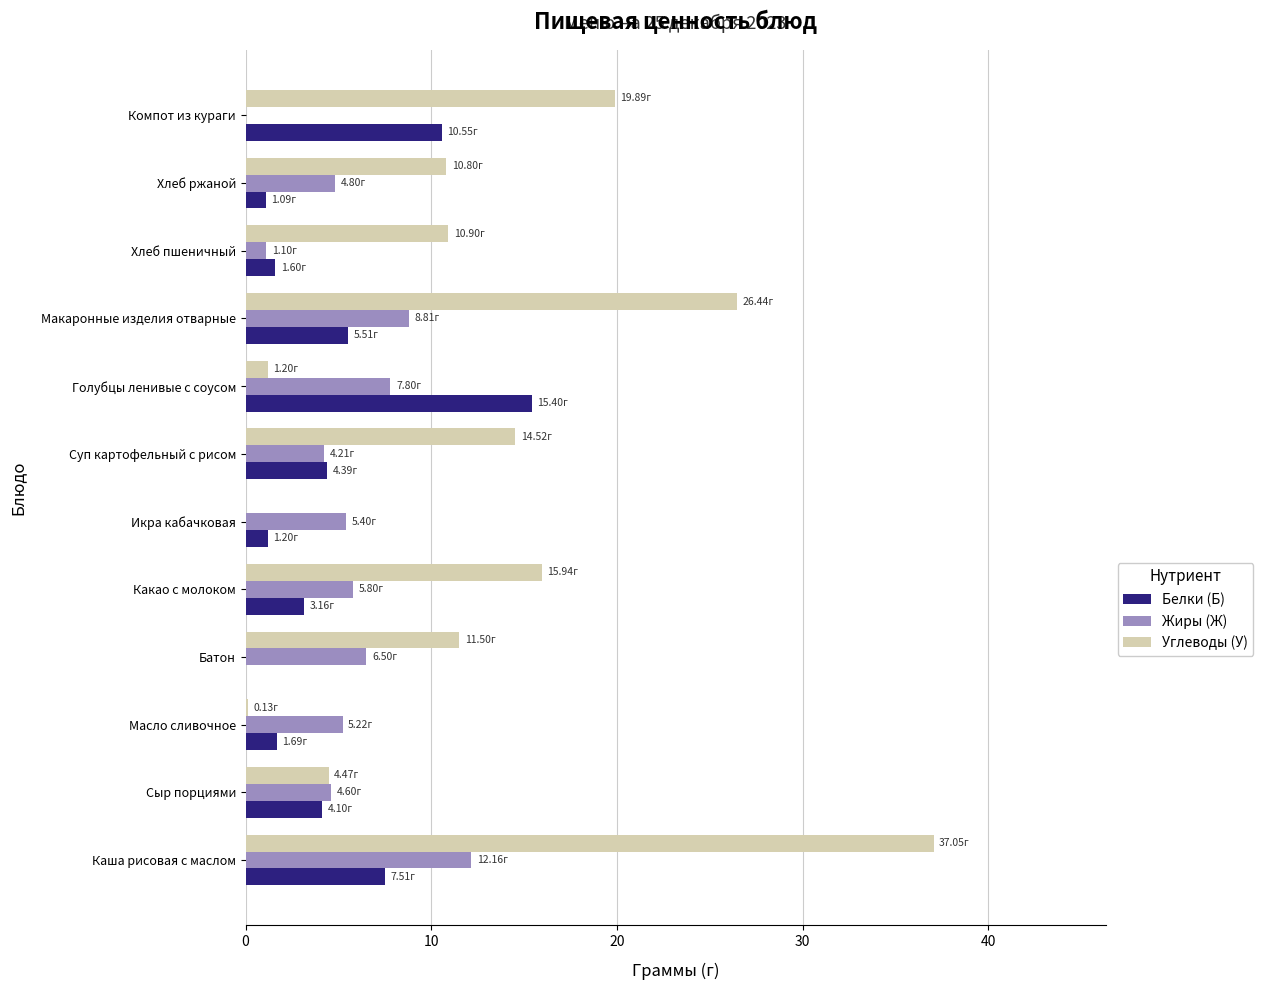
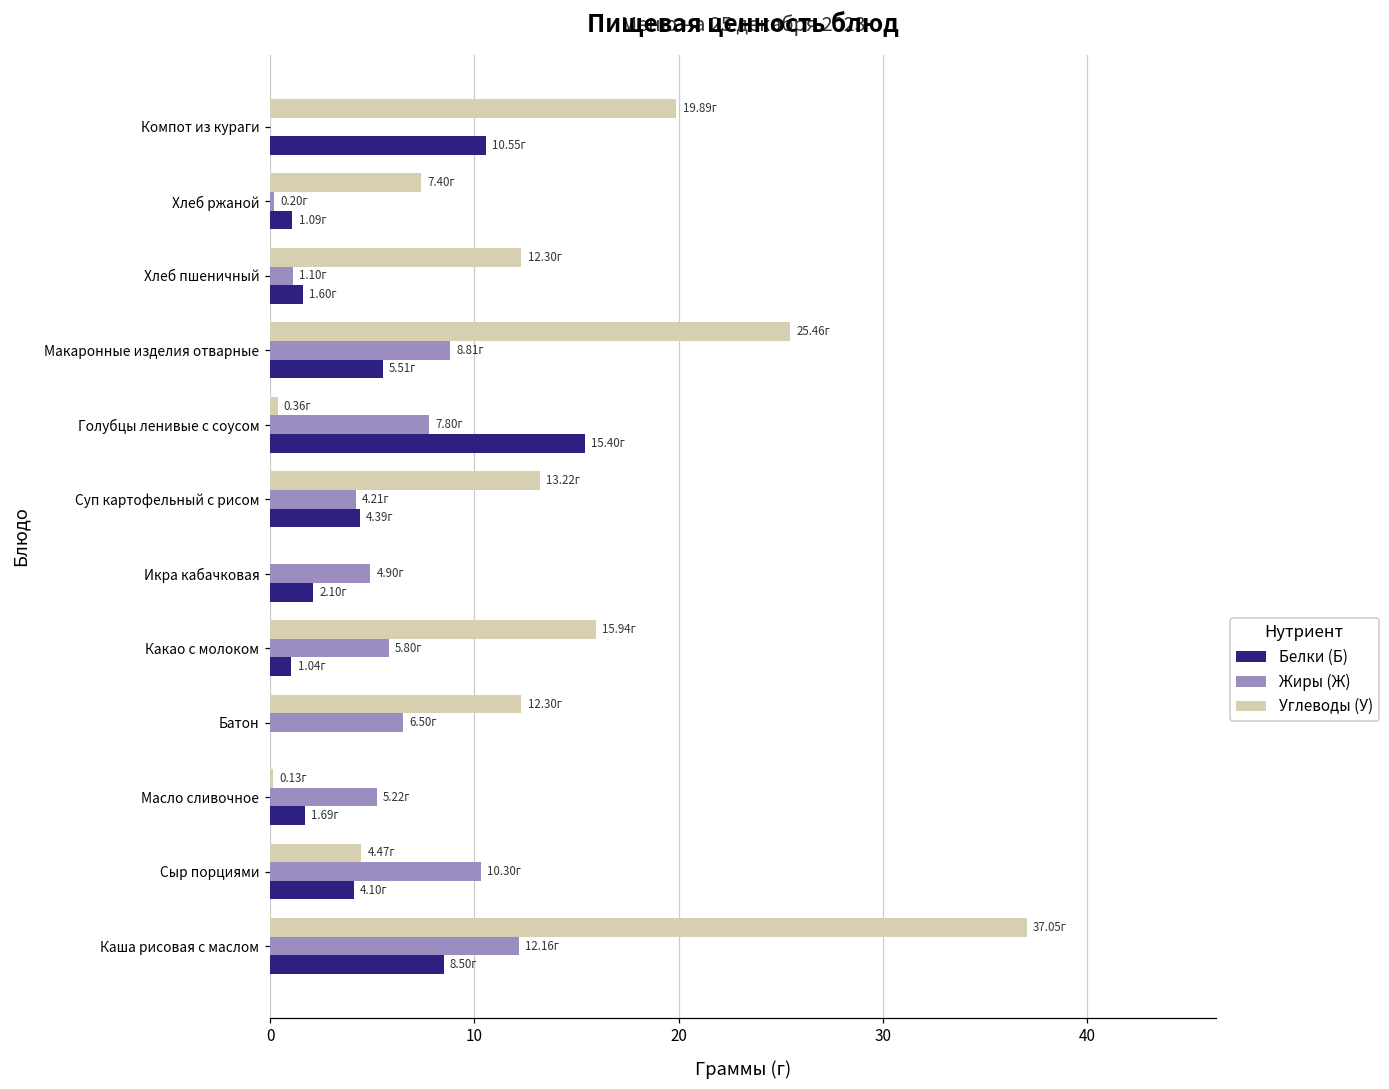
Углеводы (У), Хлеб ржаной: 10.80г -> 7.40г
Жиры (Ж), Хлеб ржаной: 4.80г -> 0.20г
Углеводы (У), Хлеб пшеничный: 10.90г -> 12.30г
Углеводы (У), Макаронные изделия отварные: 26.44г -> 25.46г
Углеводы (У), Голубцы ленивые с соусом: 1.20г -> 0.36г
Углеводы (У), Суп картофельный с рисом: 14.52г -> 13.22г
Жиры (Ж), Икра кабачковая: 5.40г -> 4.90г
Белки (Б), Икра кабачковая: 1.20г -> 2.10г
Белки (Б), Какао с молоком: 3.16г -> 1.04г
Углеводы (У), Батон: 11.50г -> 12.30г
Жиры (Ж), Сыр порциями: 4.60г -> 10.30г
Белки (Б), Каша рисовая с маслом: 7.51г -> 8.50г
